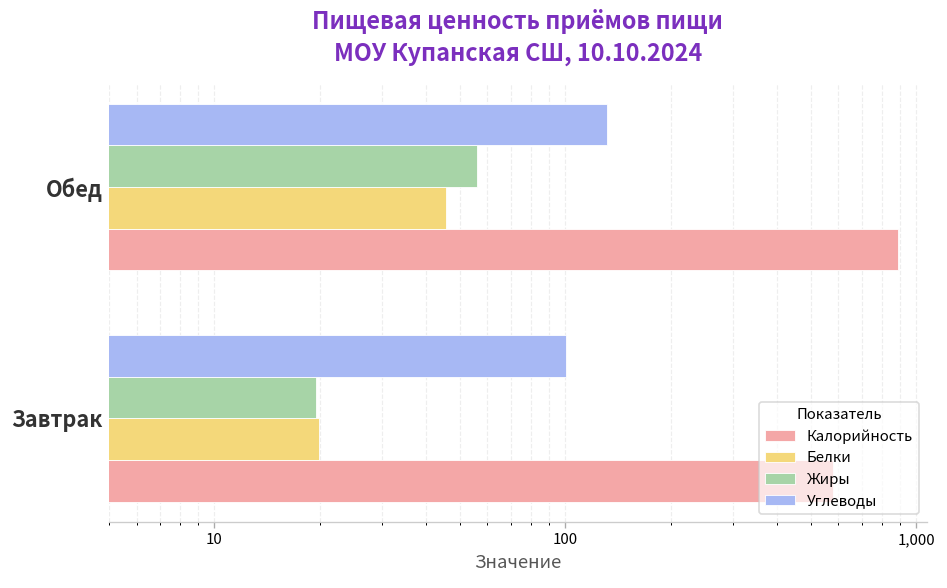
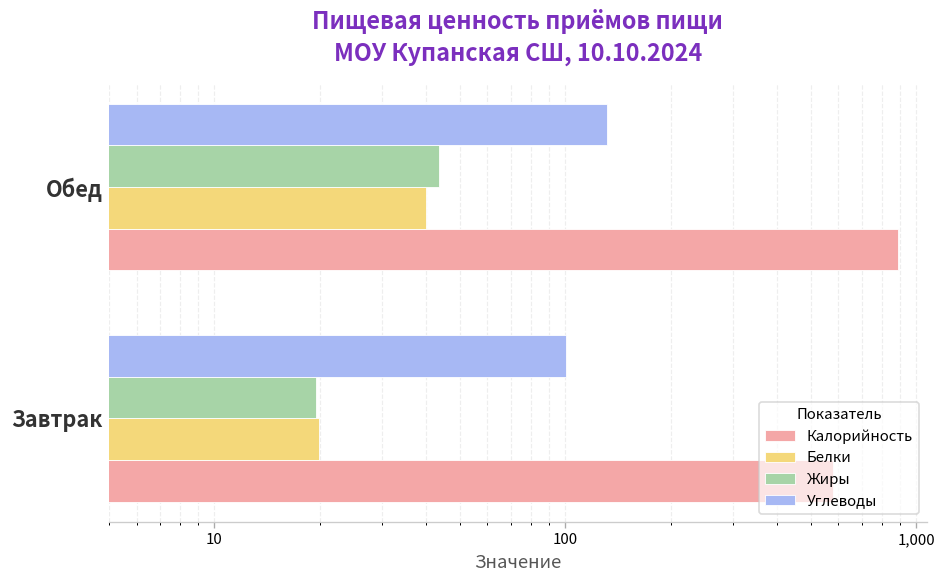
Жиры, Обед: 56 -> 44
Белки, Обед: 46 -> 40
